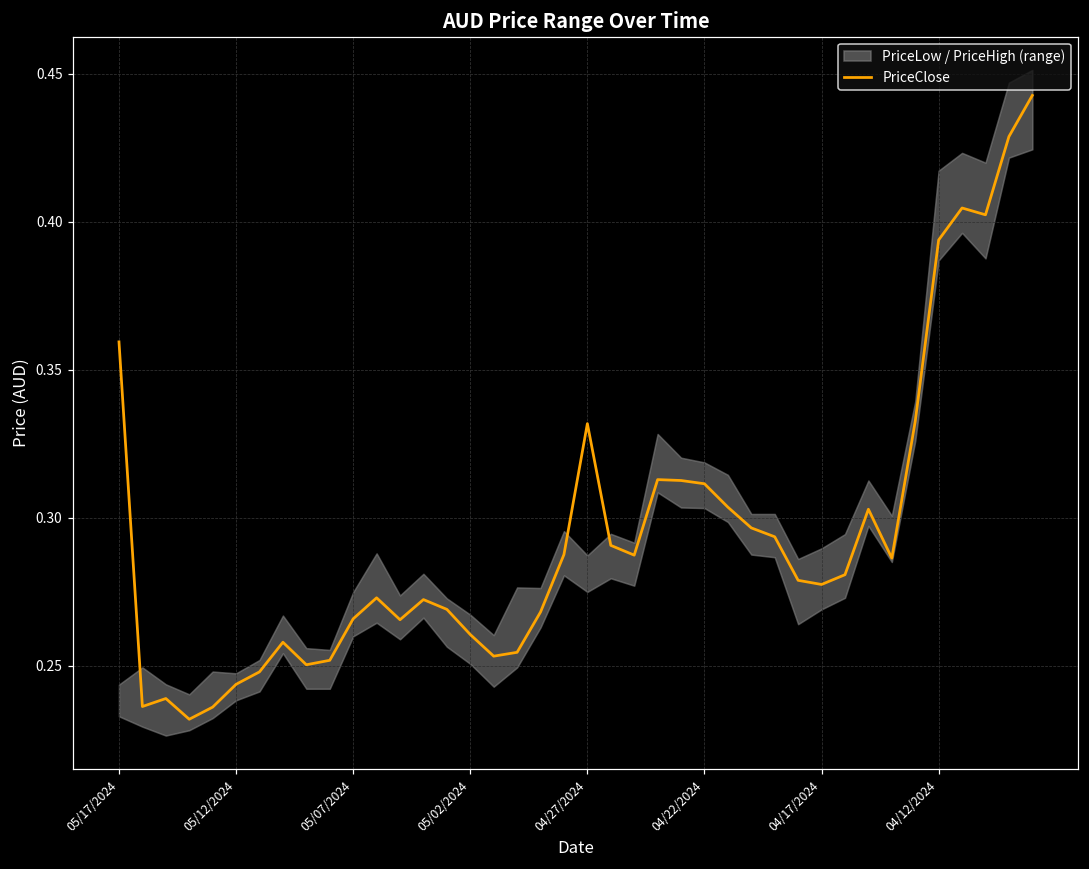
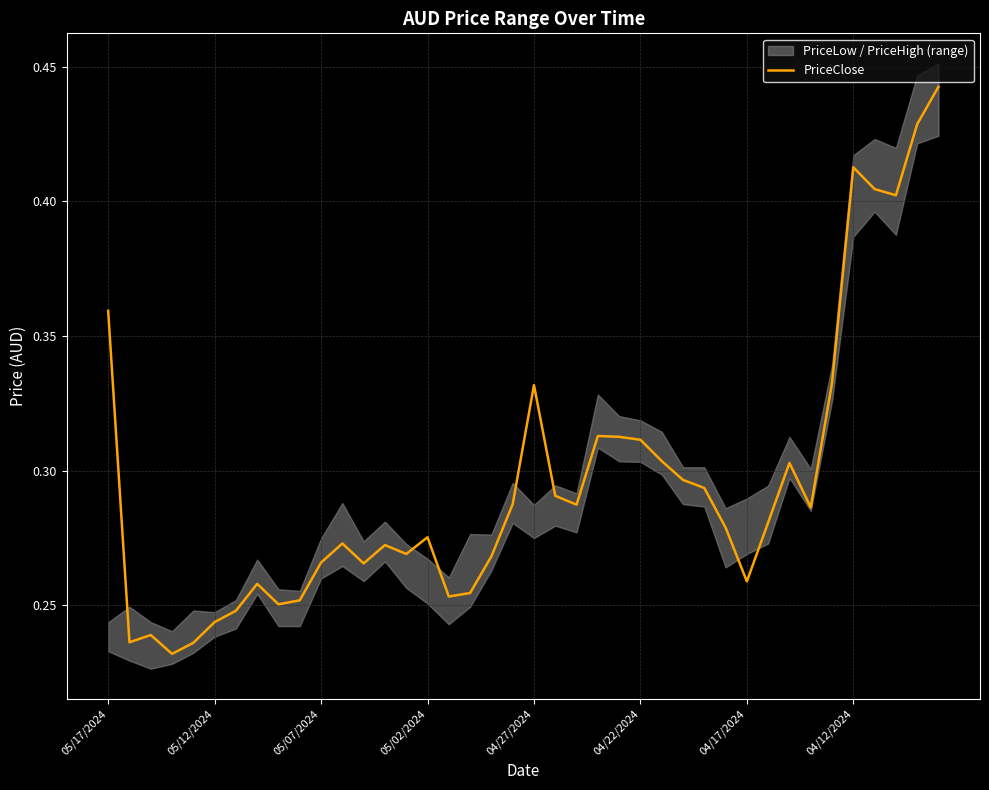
PriceClose, 05/02/2024: 0.261 -> 0.275
PriceClose, 04/17/2024: 0.278 -> 0.259
PriceClose, 04/12/2024: 0.394 -> 0.413
